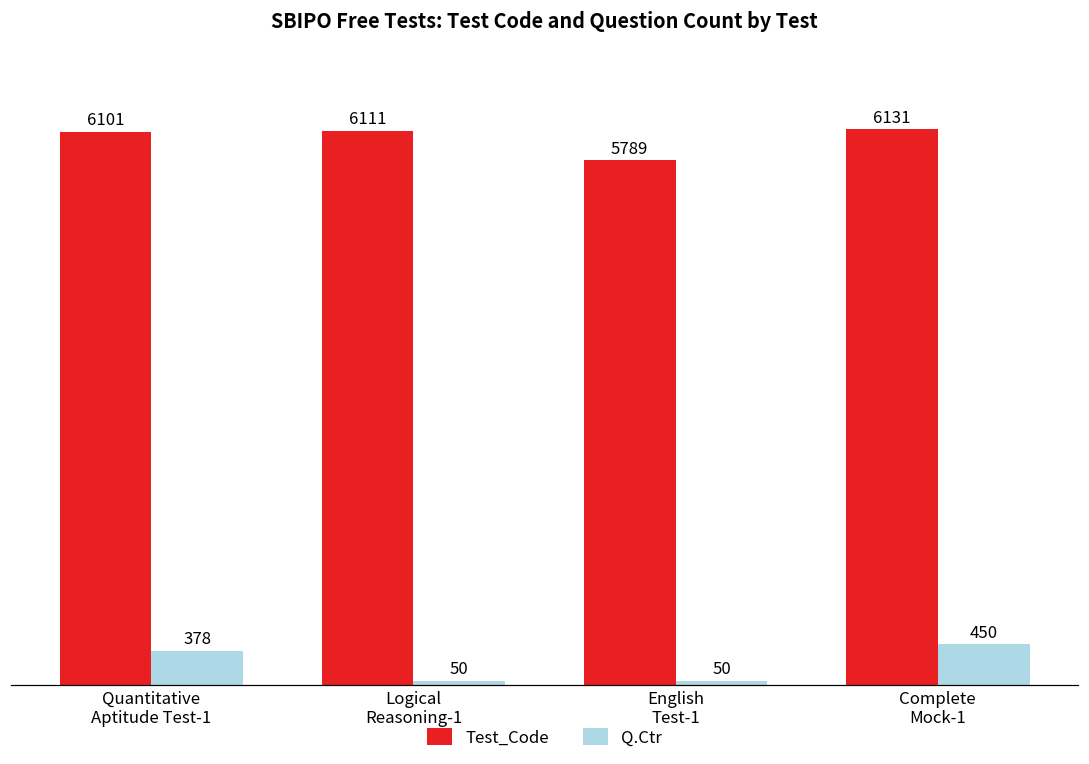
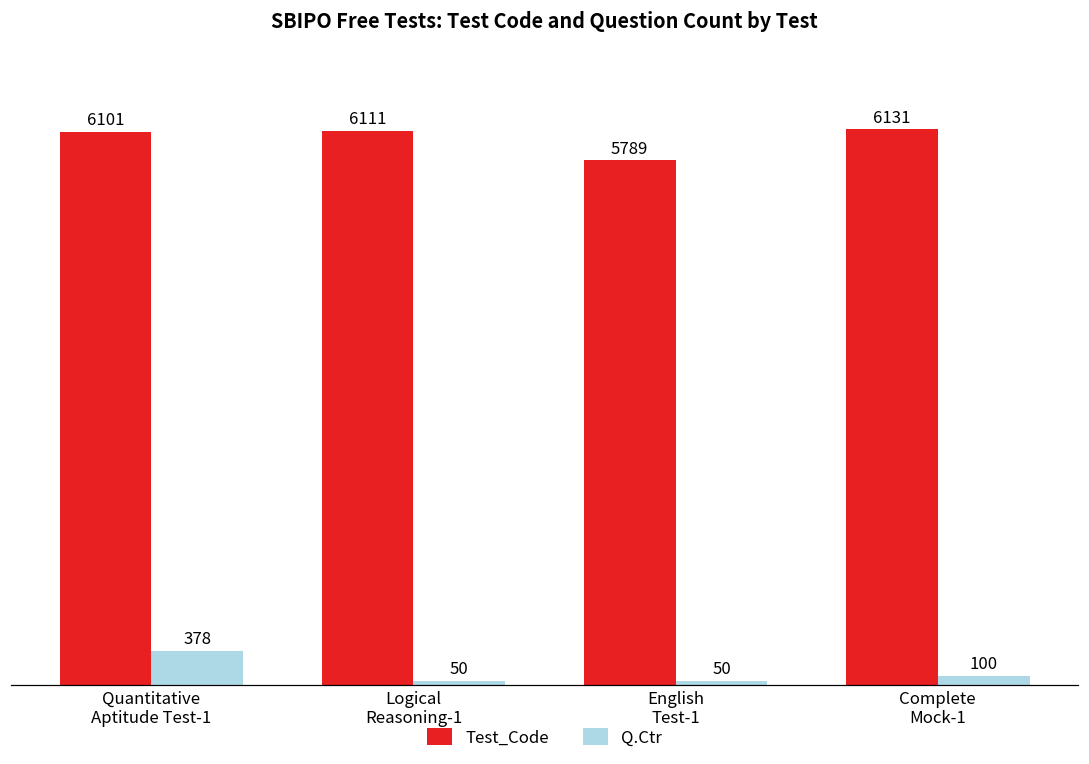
Q.Ctr, Complete Mock-1: 450 -> 100
